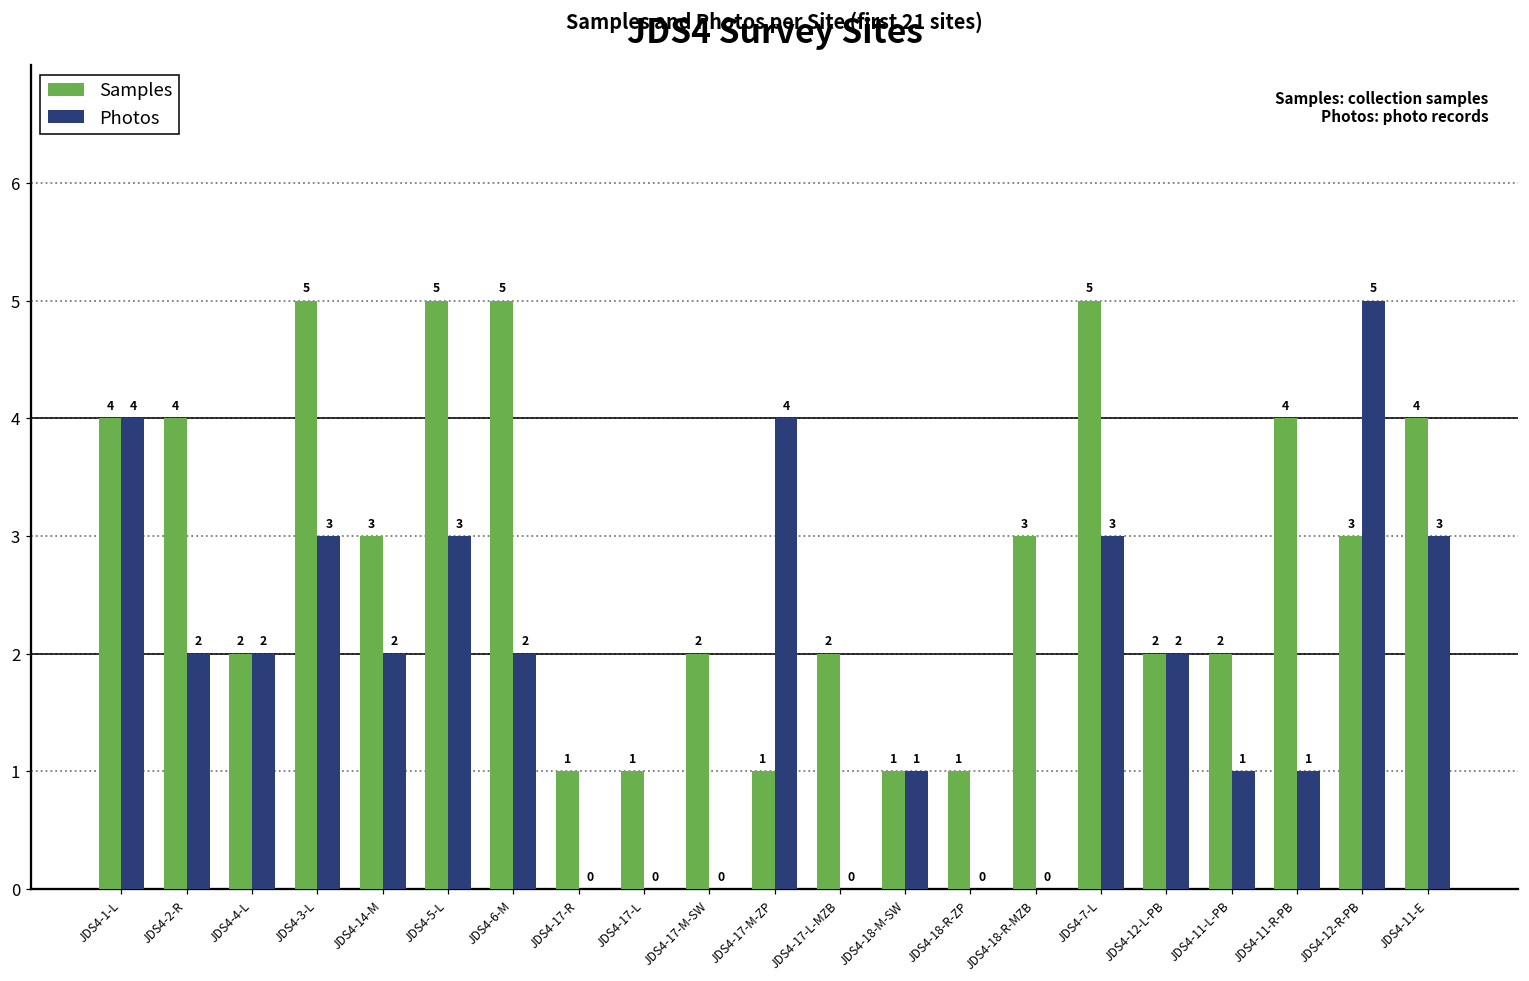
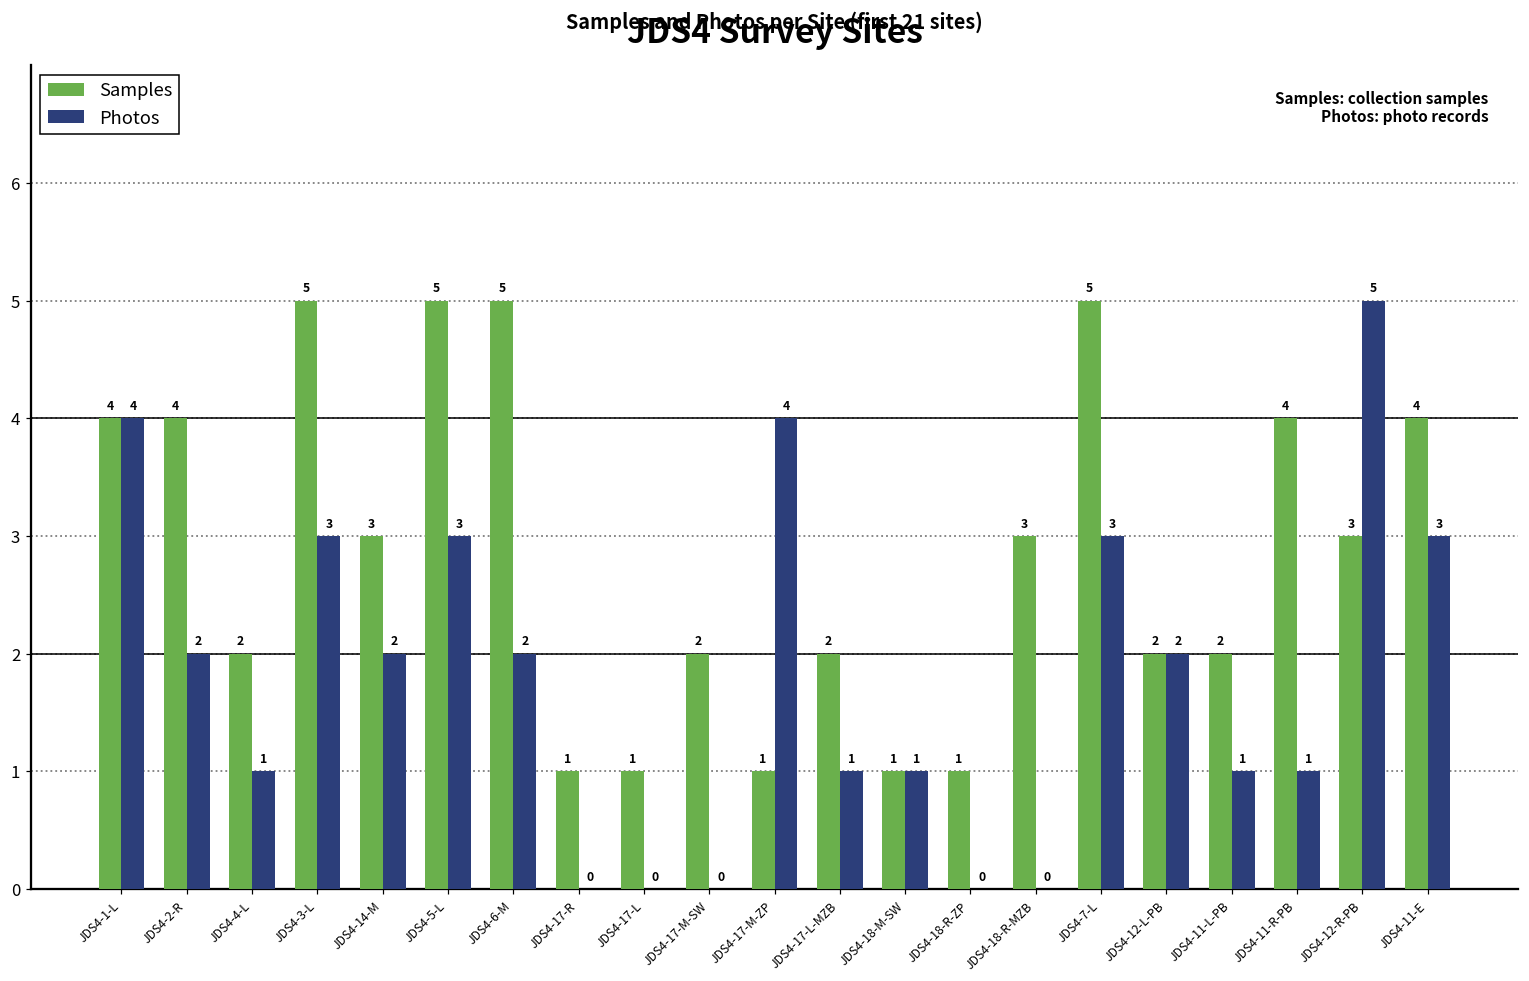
Photos, JDS4-4-L: 2 -> 1
Photos, JDS4-17-L-MZB: 0 -> 1
